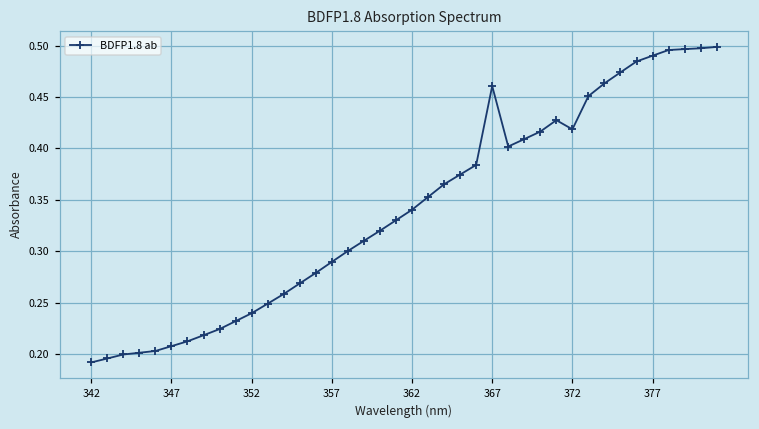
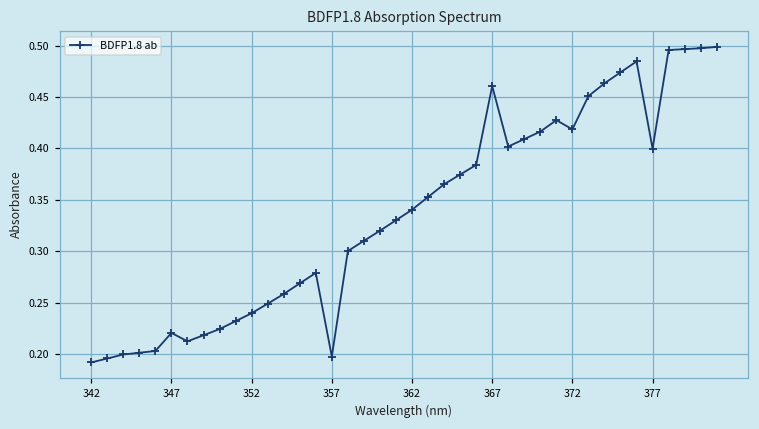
347: 0.21 -> 0.22
357: 0.29 -> 0.20
377: 0.49 -> 0.40
